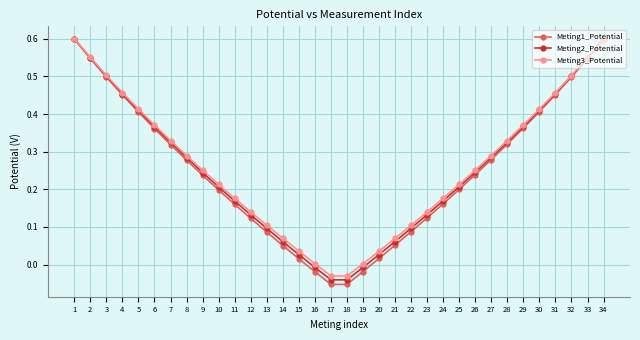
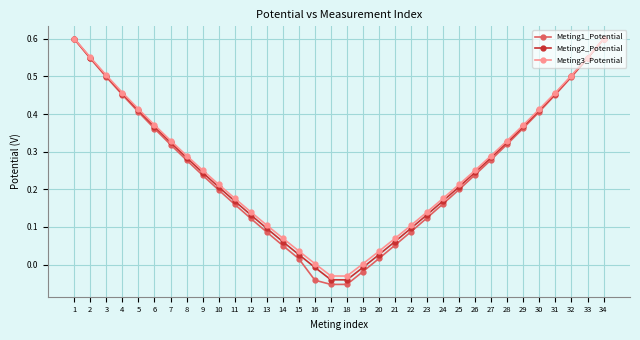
Meting1_Potential, 16: -0.02 -> -0.04
